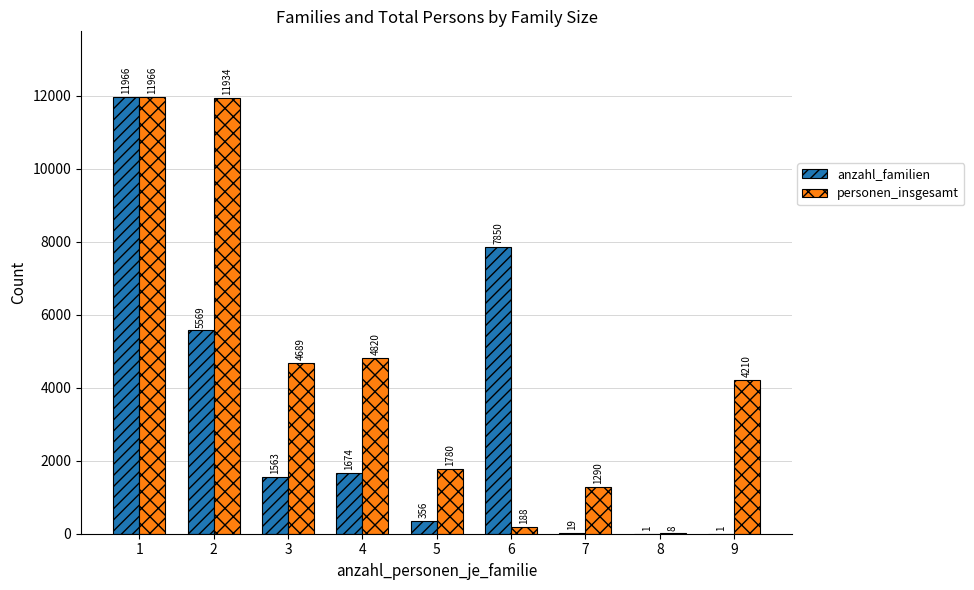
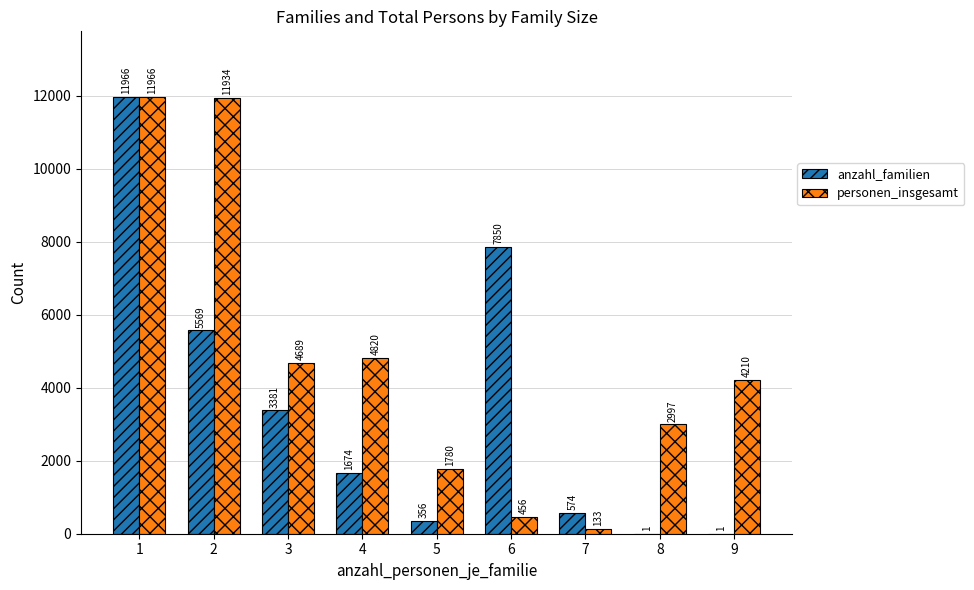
anzahl_familien, 3: 1563 -> 3381
personen_insgesamt, 6: 188 -> 456
anzahl_familien, 7: 19 -> 574
personen_insgesamt, 7: 1290 -> 133
personen_insgesamt, 8: 8 -> 2997
